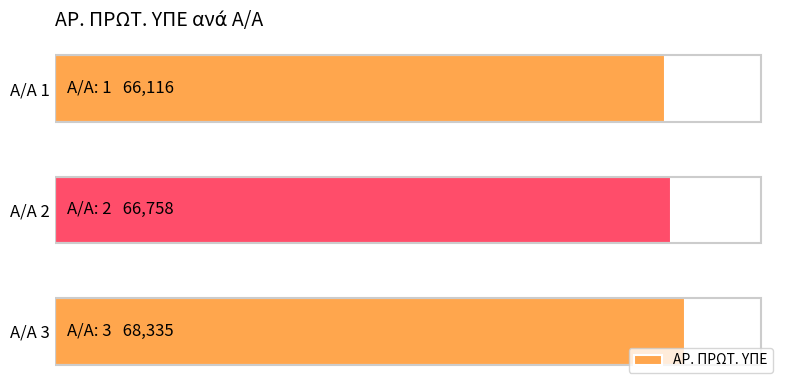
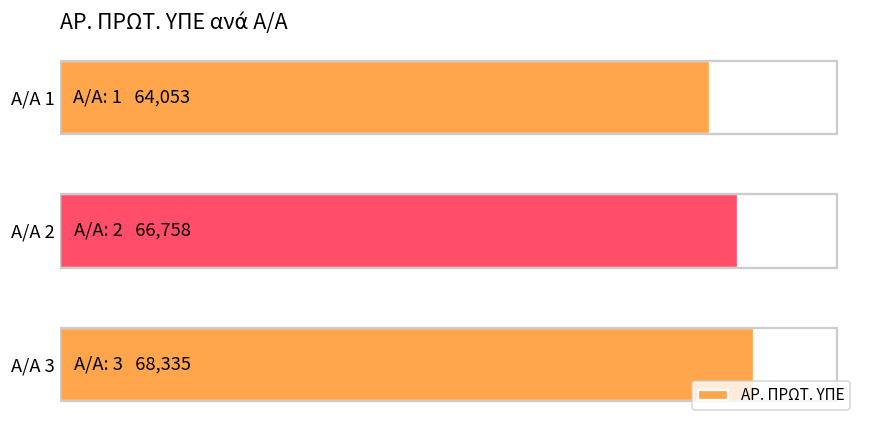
Α/Α 1: 66,116 -> 64,053
